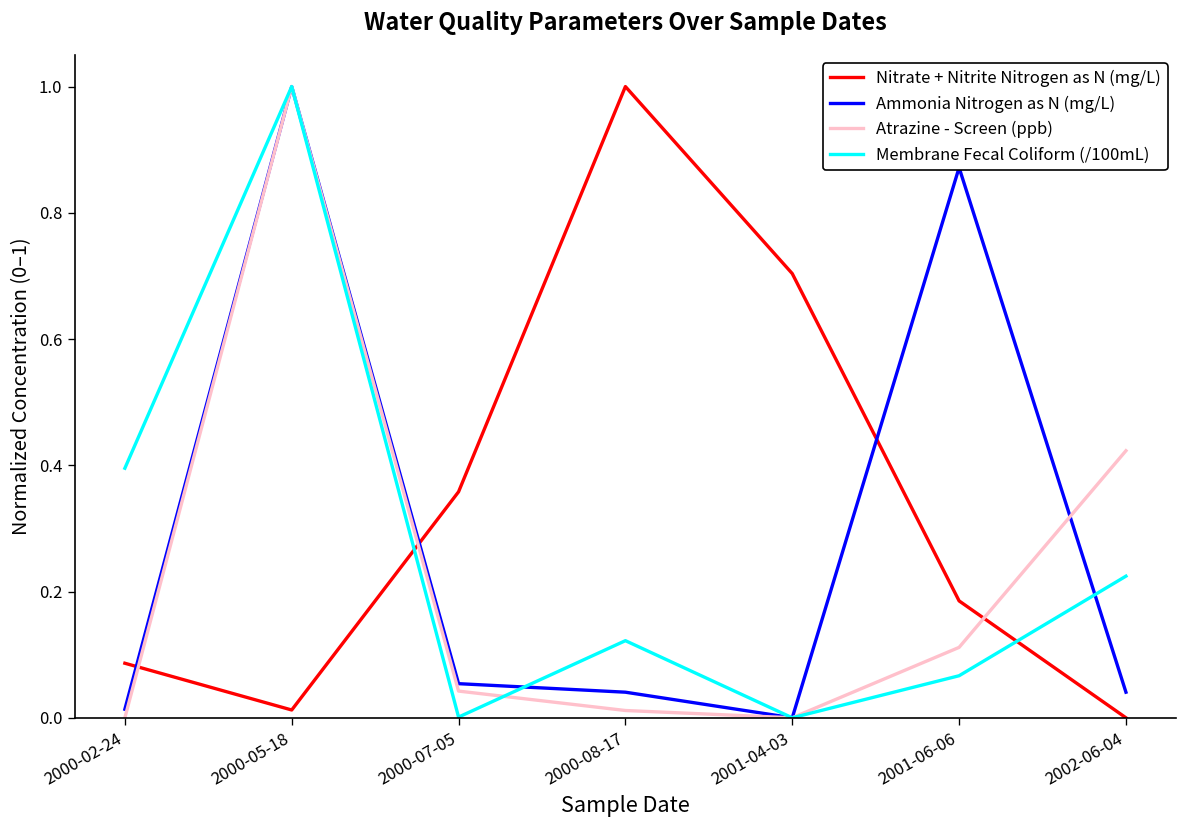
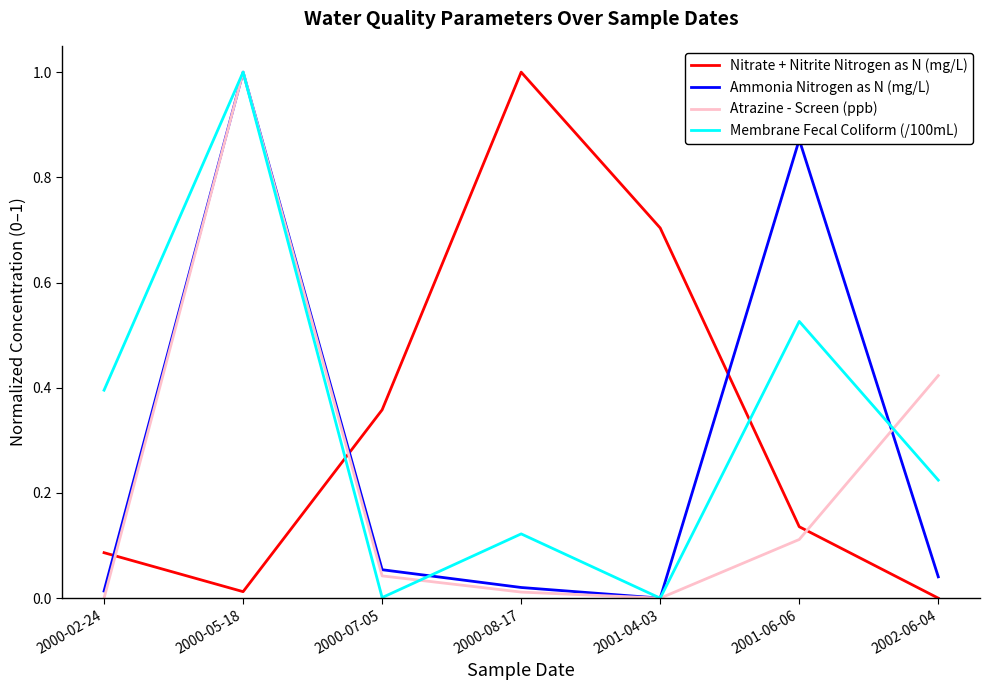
Ammonia Nitrogen as N (mg/L), 2000-08-17: 0.04 -> 0.02
Nitrate + Nitrite Nitrogen as N (mg/L), 2001-06-06: 0.19 -> 0.14
Membrane Fecal Coliform (/100mL), 2001-06-06: 0.07 -> 0.53
